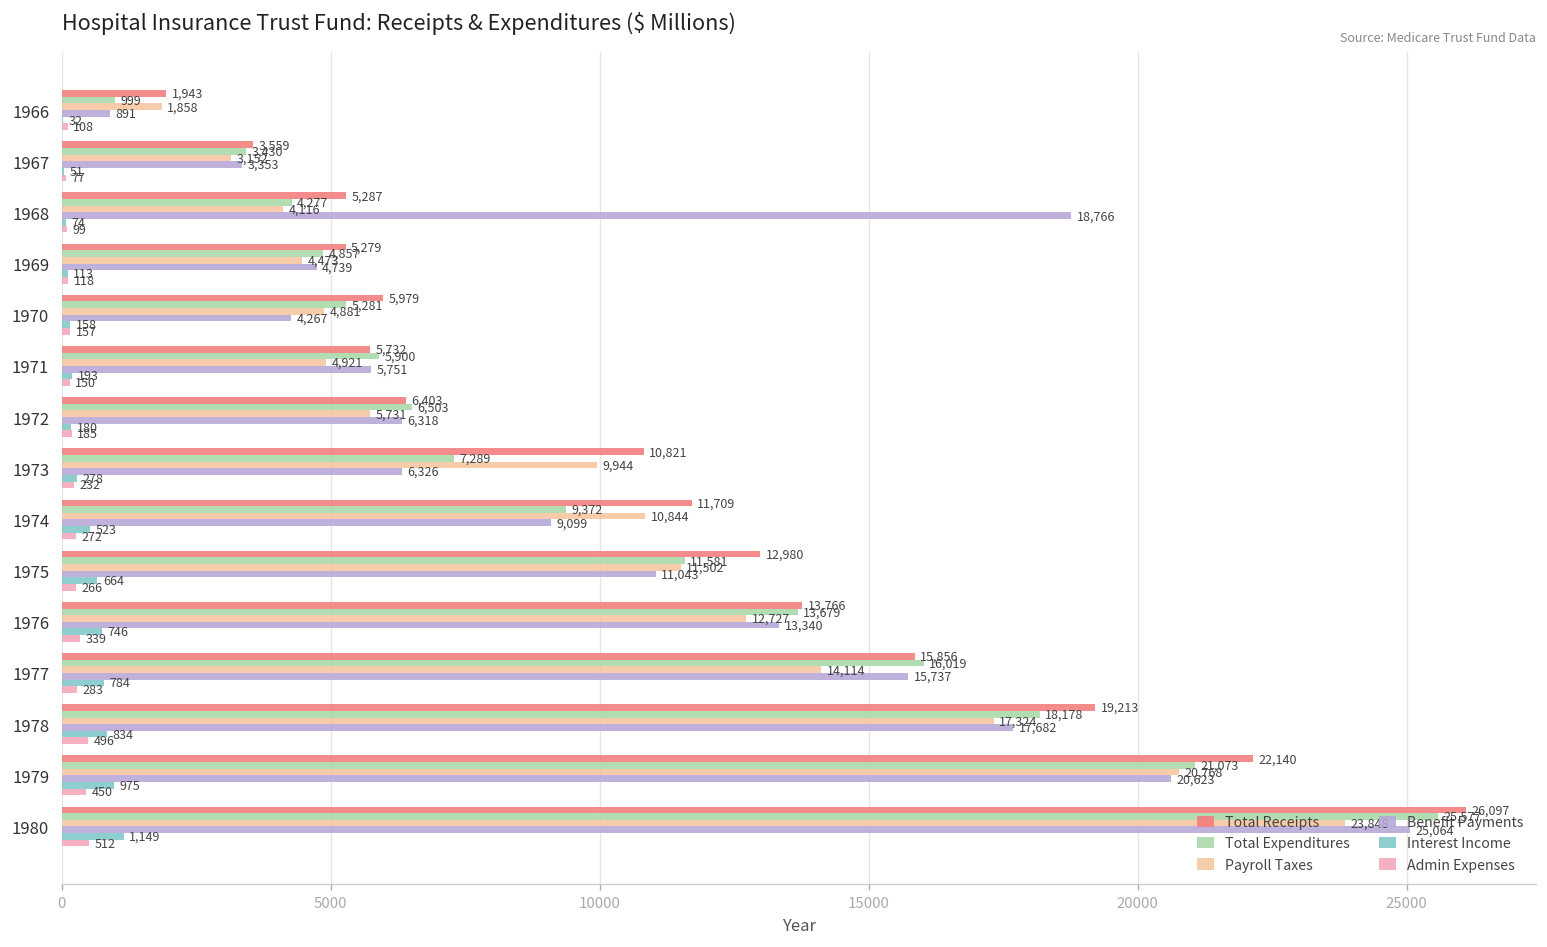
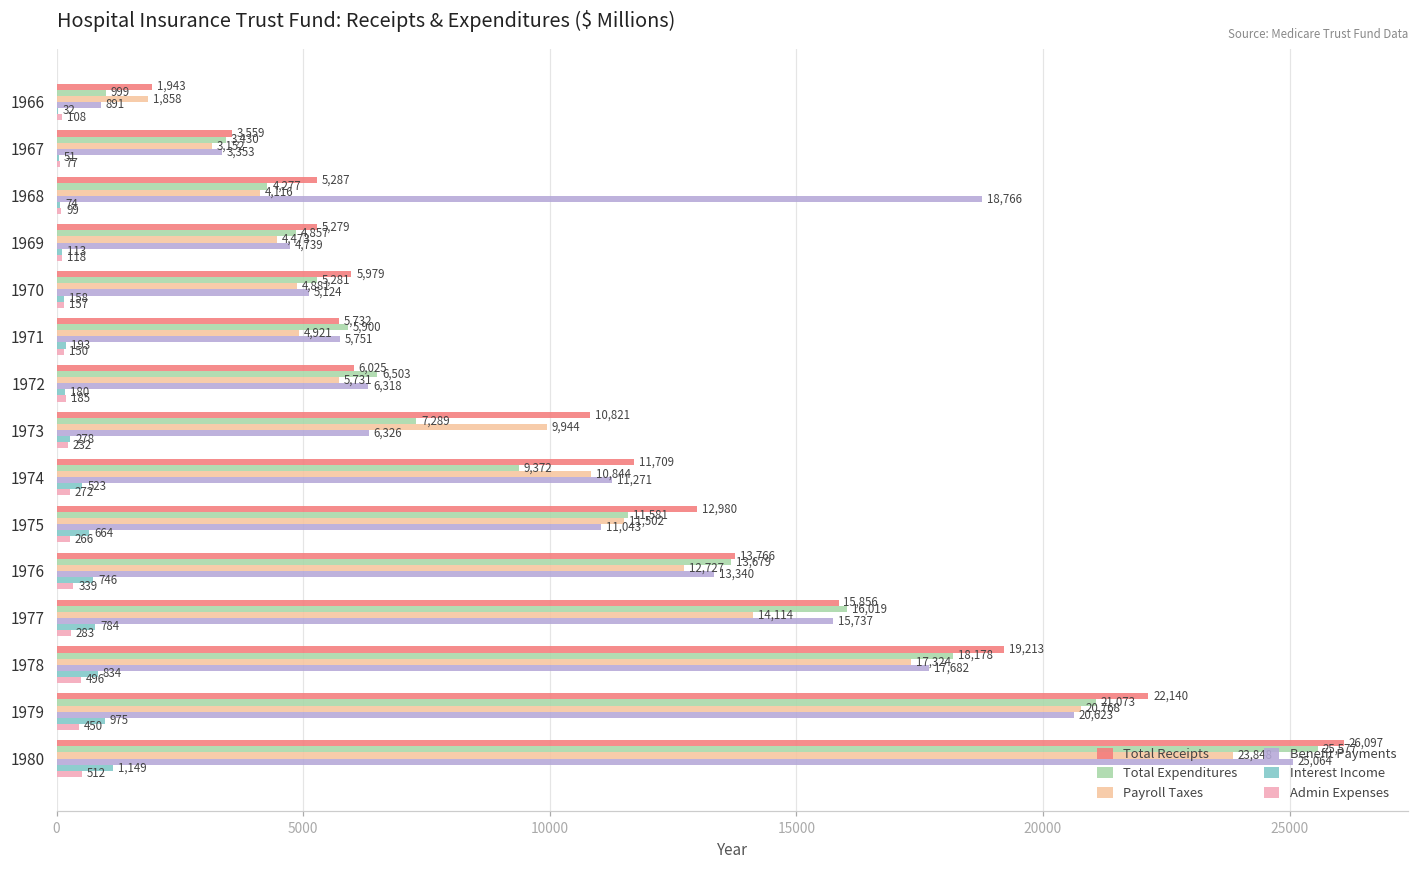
Benefit Payments, 1970: 4,267 -> 5,124
Total Receipts, 1972: 6,403 -> 6,025
Benefit Payments, 1974: 9,099 -> 11,271
